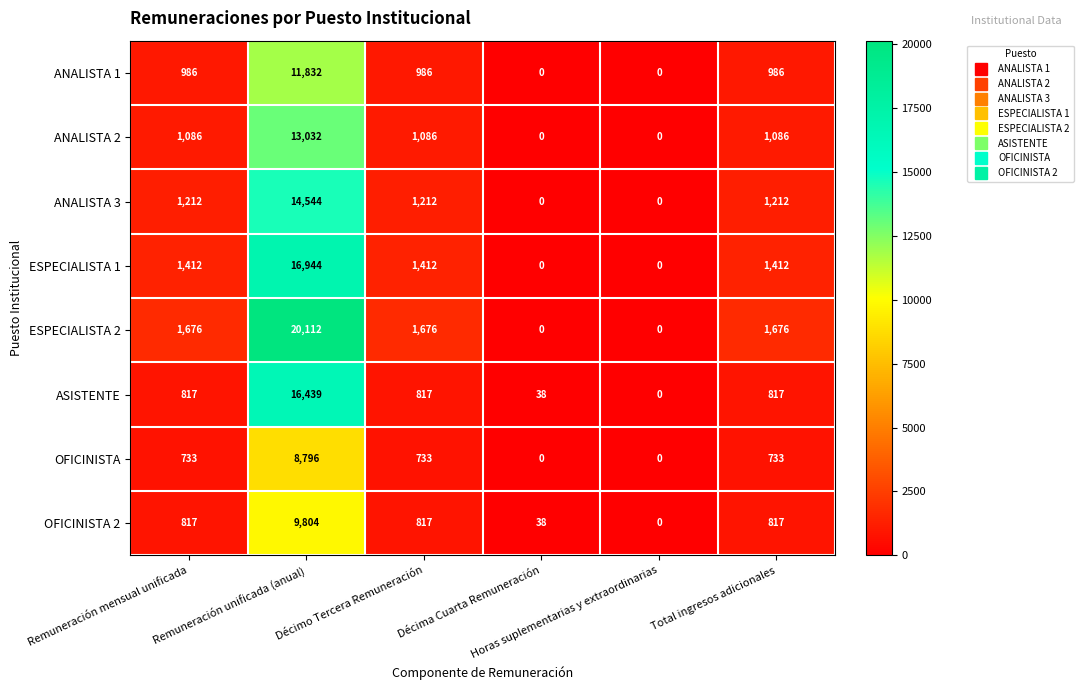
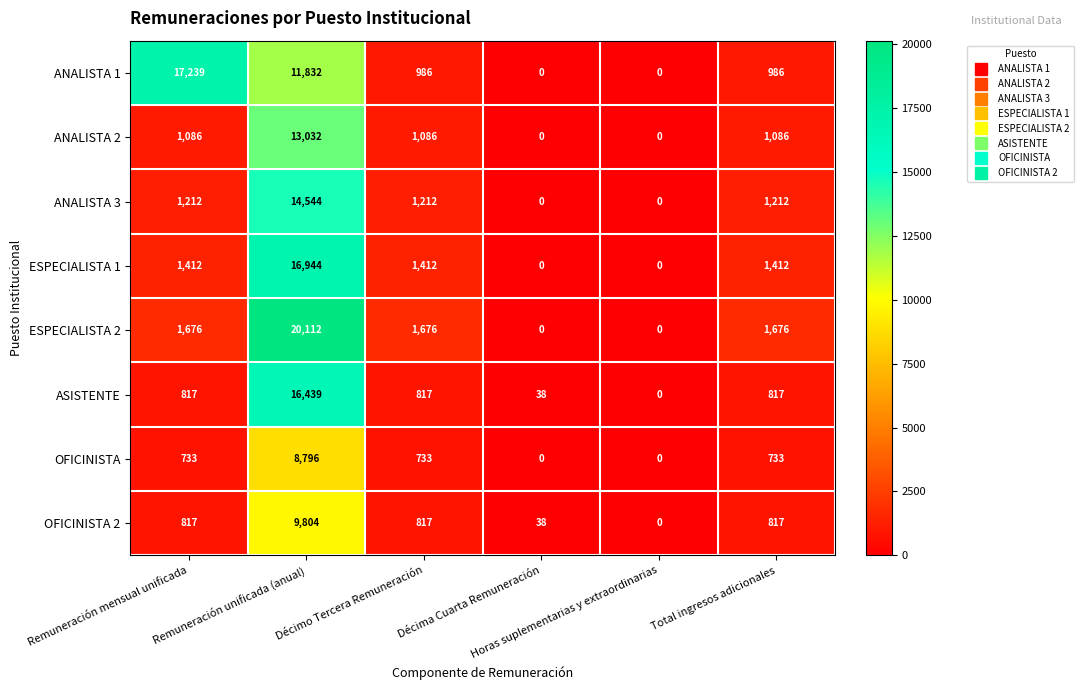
ANALISTA 1, Remuneración mensual unificada: 986 -> 17,239
